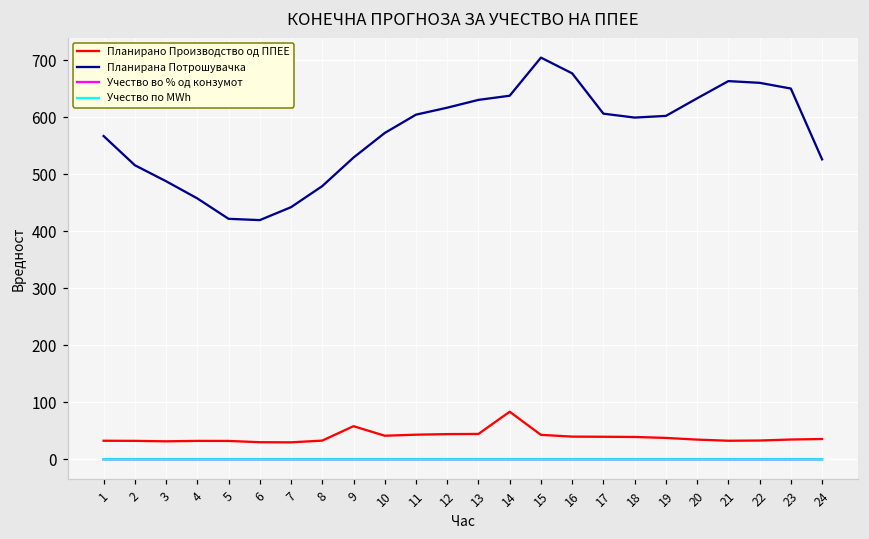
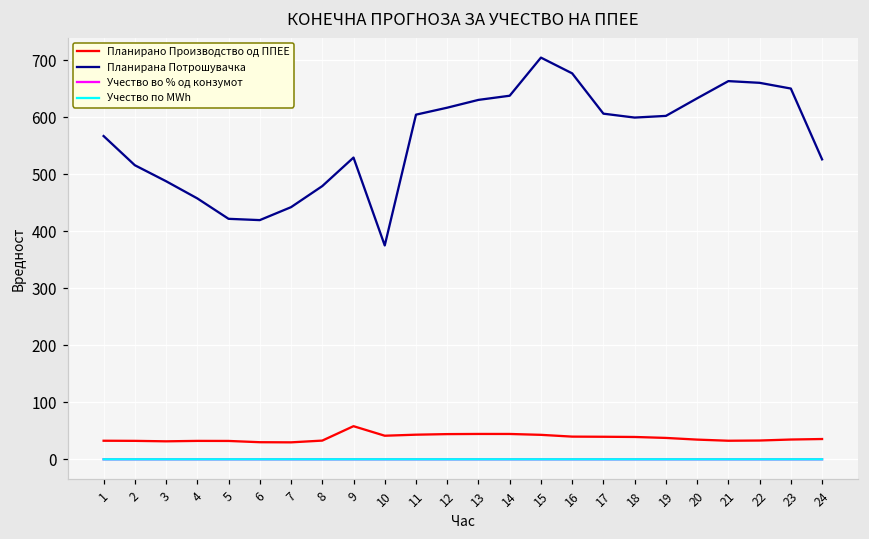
Планирана Потрошувачка, 10: 570 -> 380
Планирано Производство од ППЕЕ, 14: 80 -> 40
